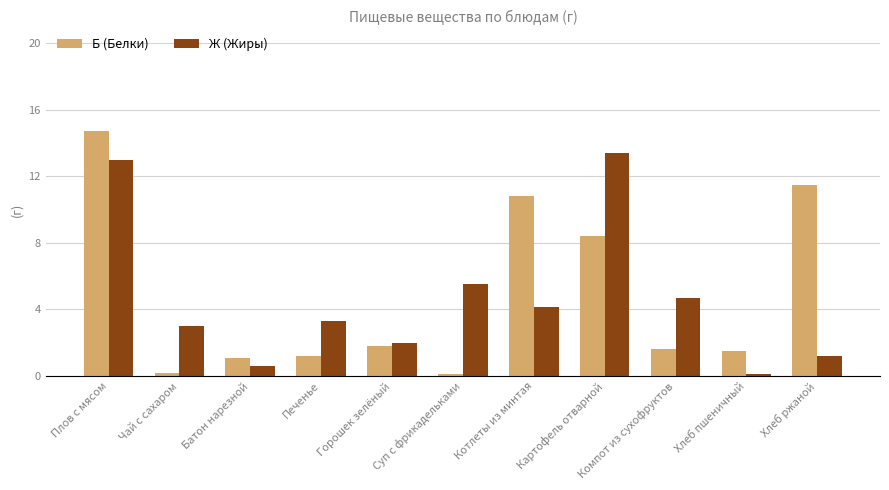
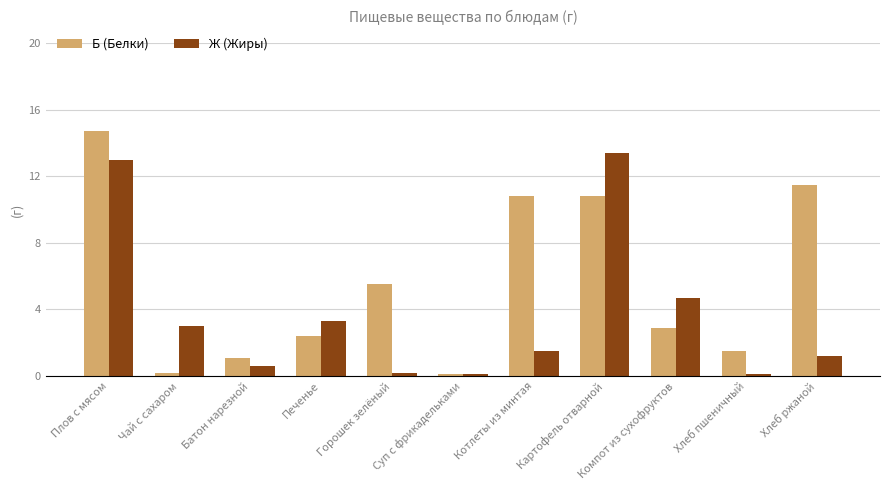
Б (Белки), Печенье: 1.2 -> 2.4
Б (Белки), Горошек зелёный: 1.8 -> 5.5
Ж (Жиры), Горошек зелёный: 2.0 -> 0.2
Ж (Жиры), Суп с фрикадельками: 5.5 -> 0.1
Ж (Жиры), Котлеты из минтая: 4.1 -> 1.5
Б (Белки), Картофель отварной: 8.4 -> 10.8
Б (Белки), Компот из сухофруктов: 1.6 -> 2.9
